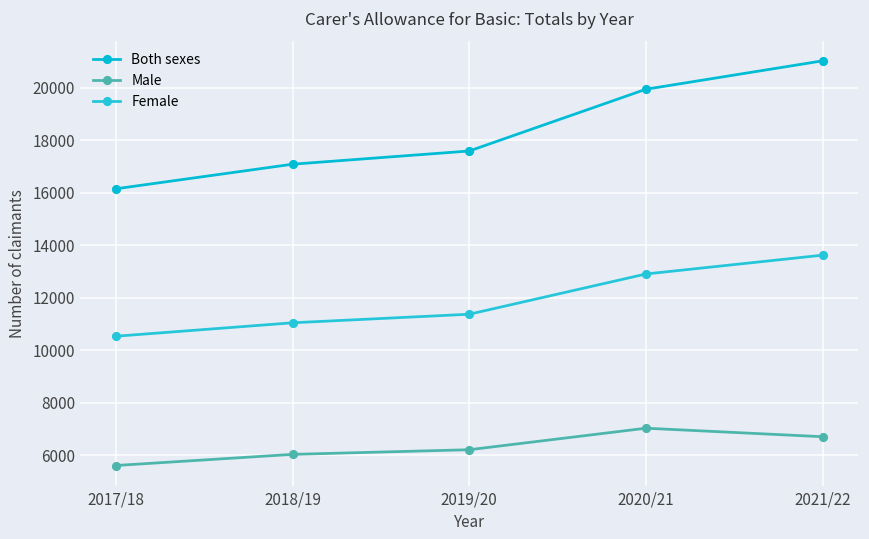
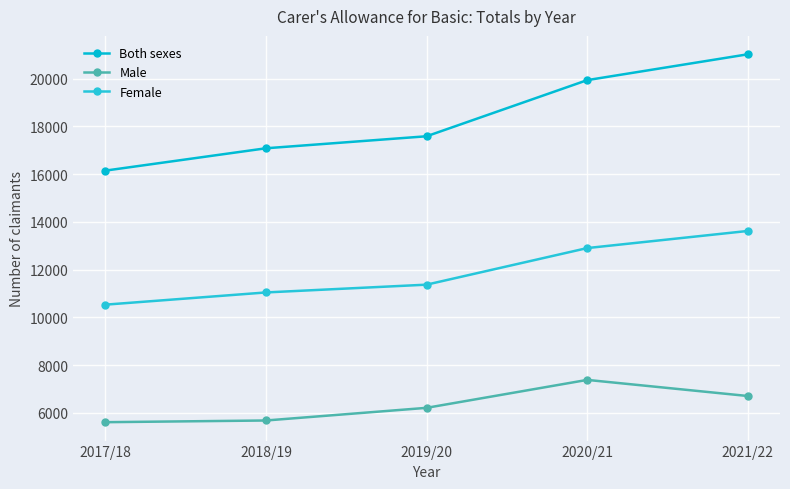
Male, 2018/19: 6000 -> 5700
Male, 2020/21: 7000 -> 7400
